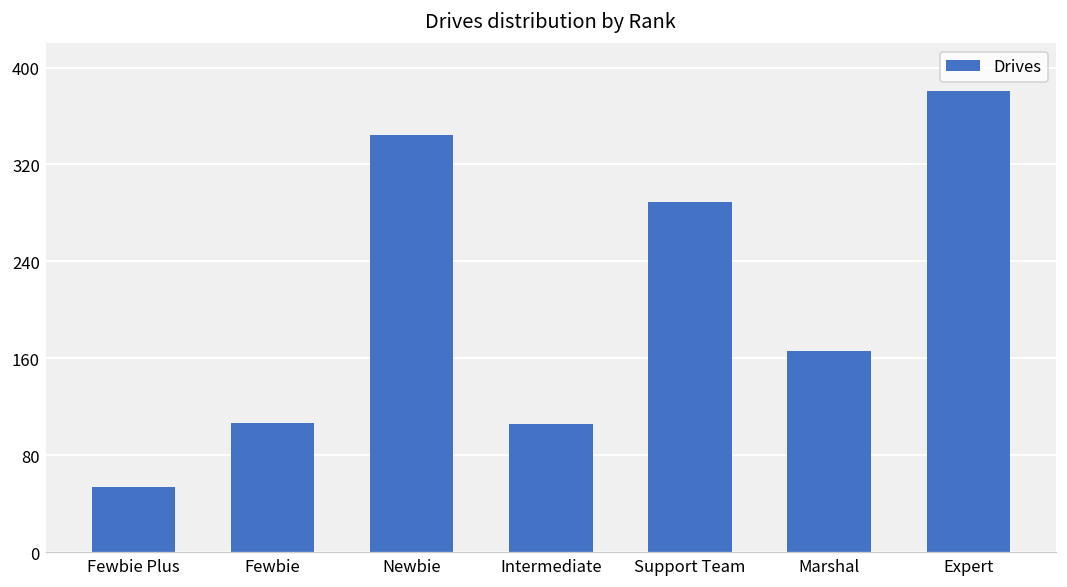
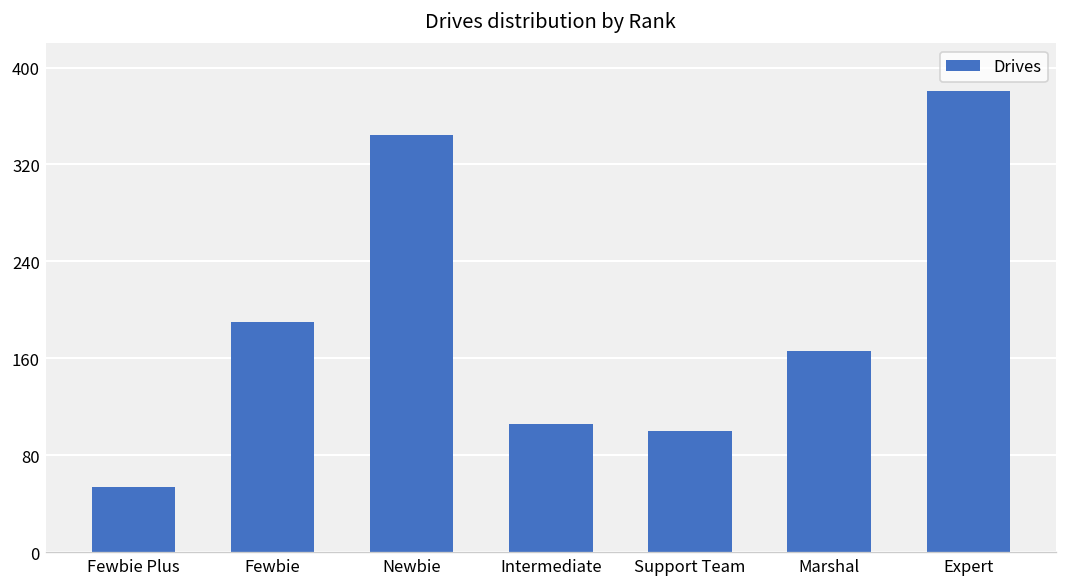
Fewbie: 107 -> 190
Support Team: 289 -> 100
